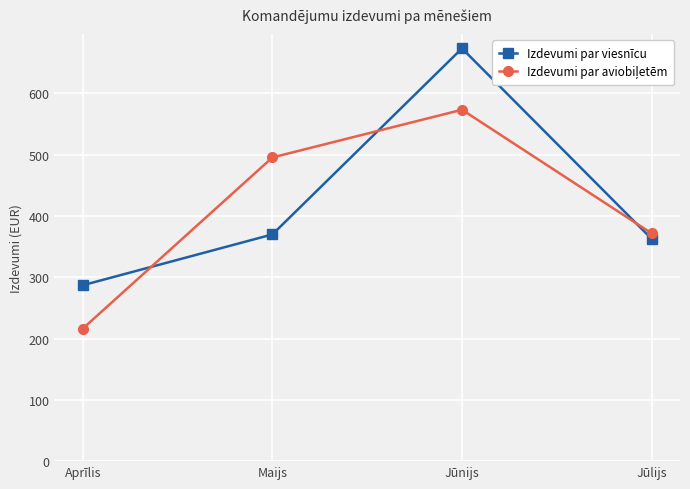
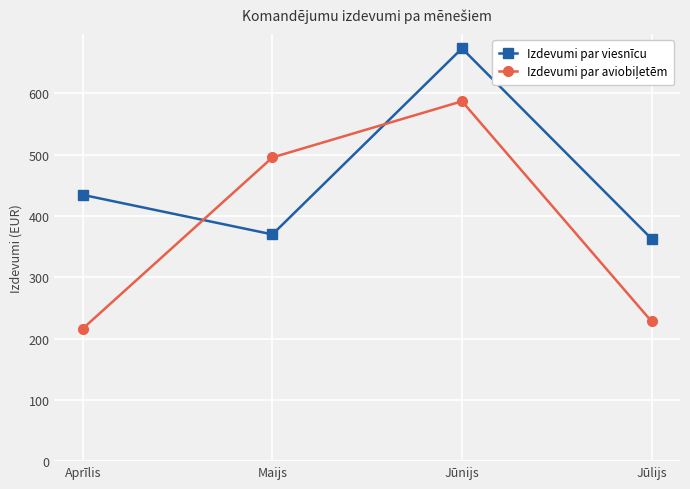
Izdevumi par viesnīcu, Aprīlis: 290 -> 430
Izdevumi par aviobiļetēm, Jūnijs: 570 -> 590
Izdevumi par aviobiļetēm, Jūlijs: 370 -> 230
